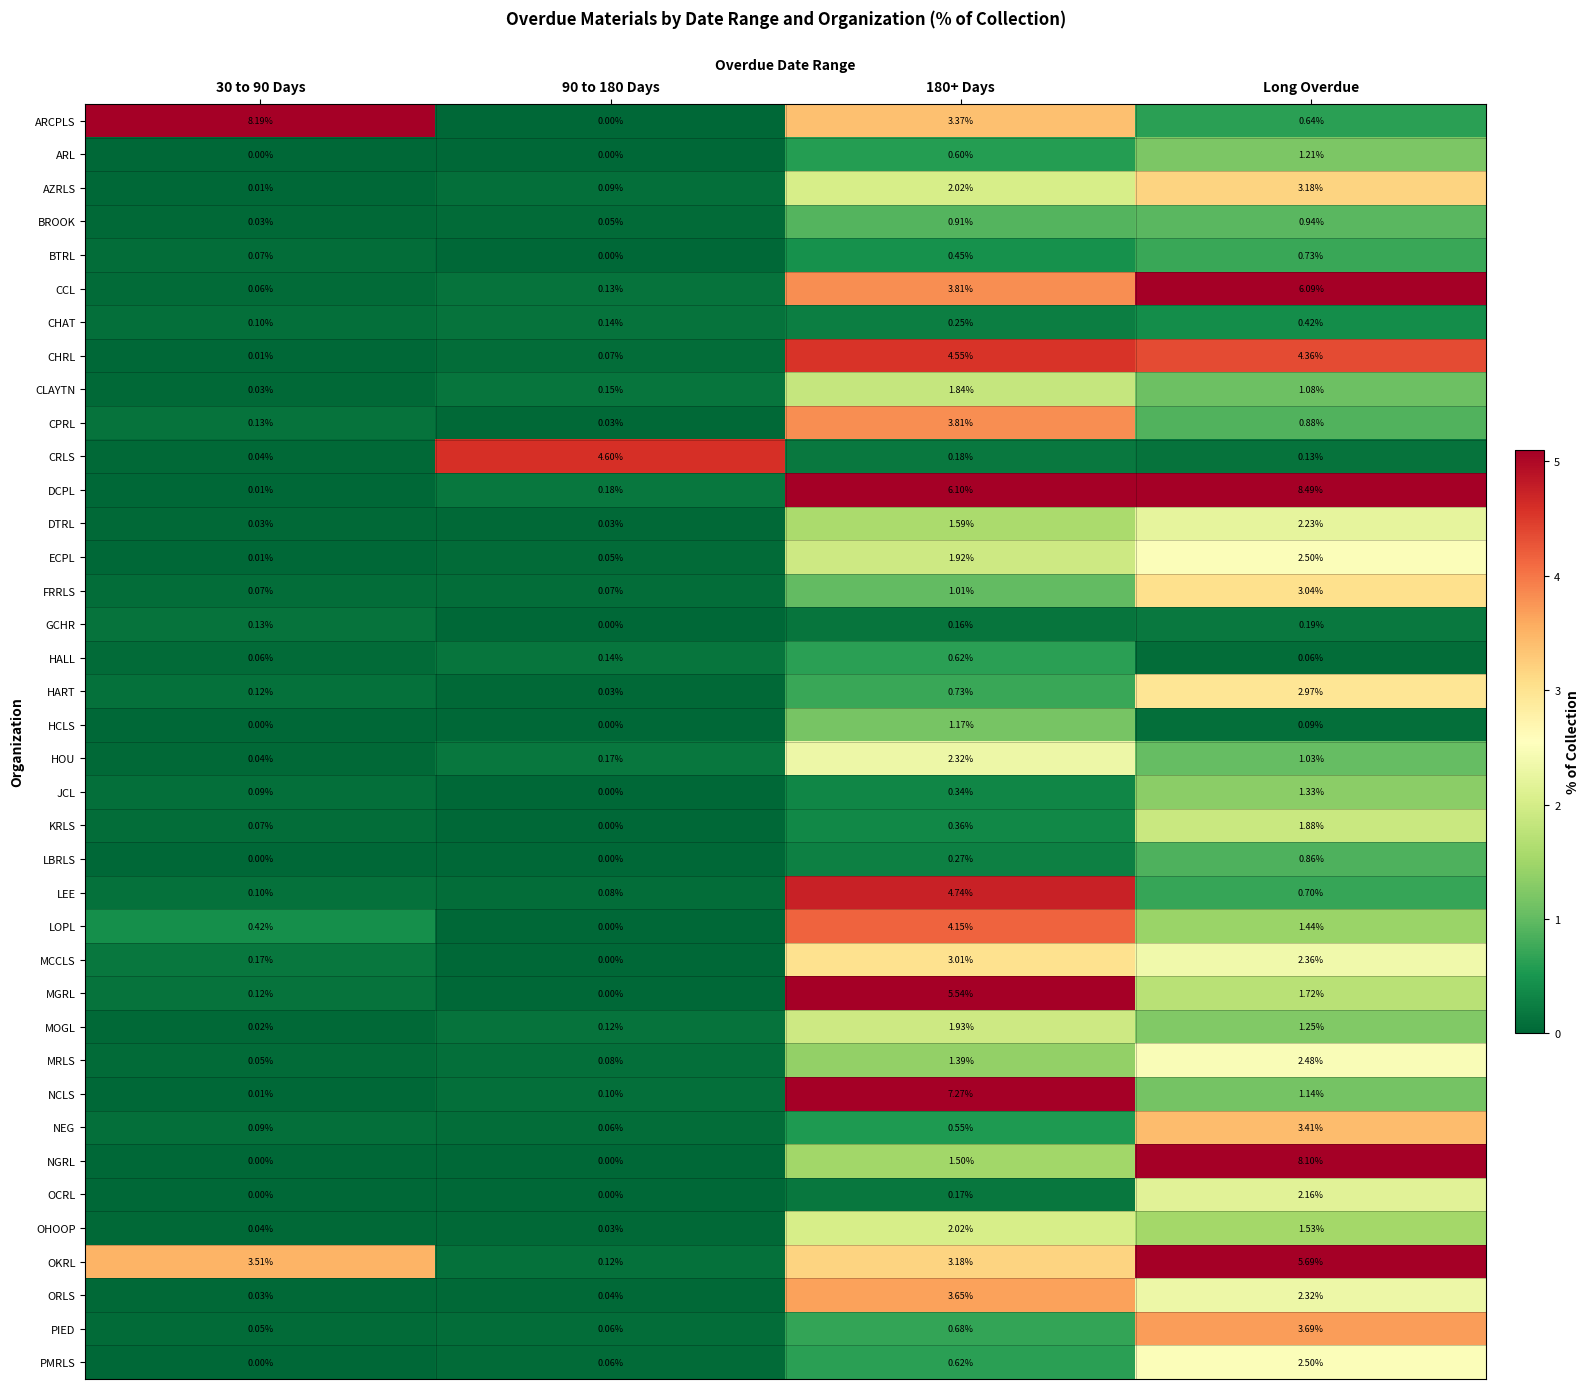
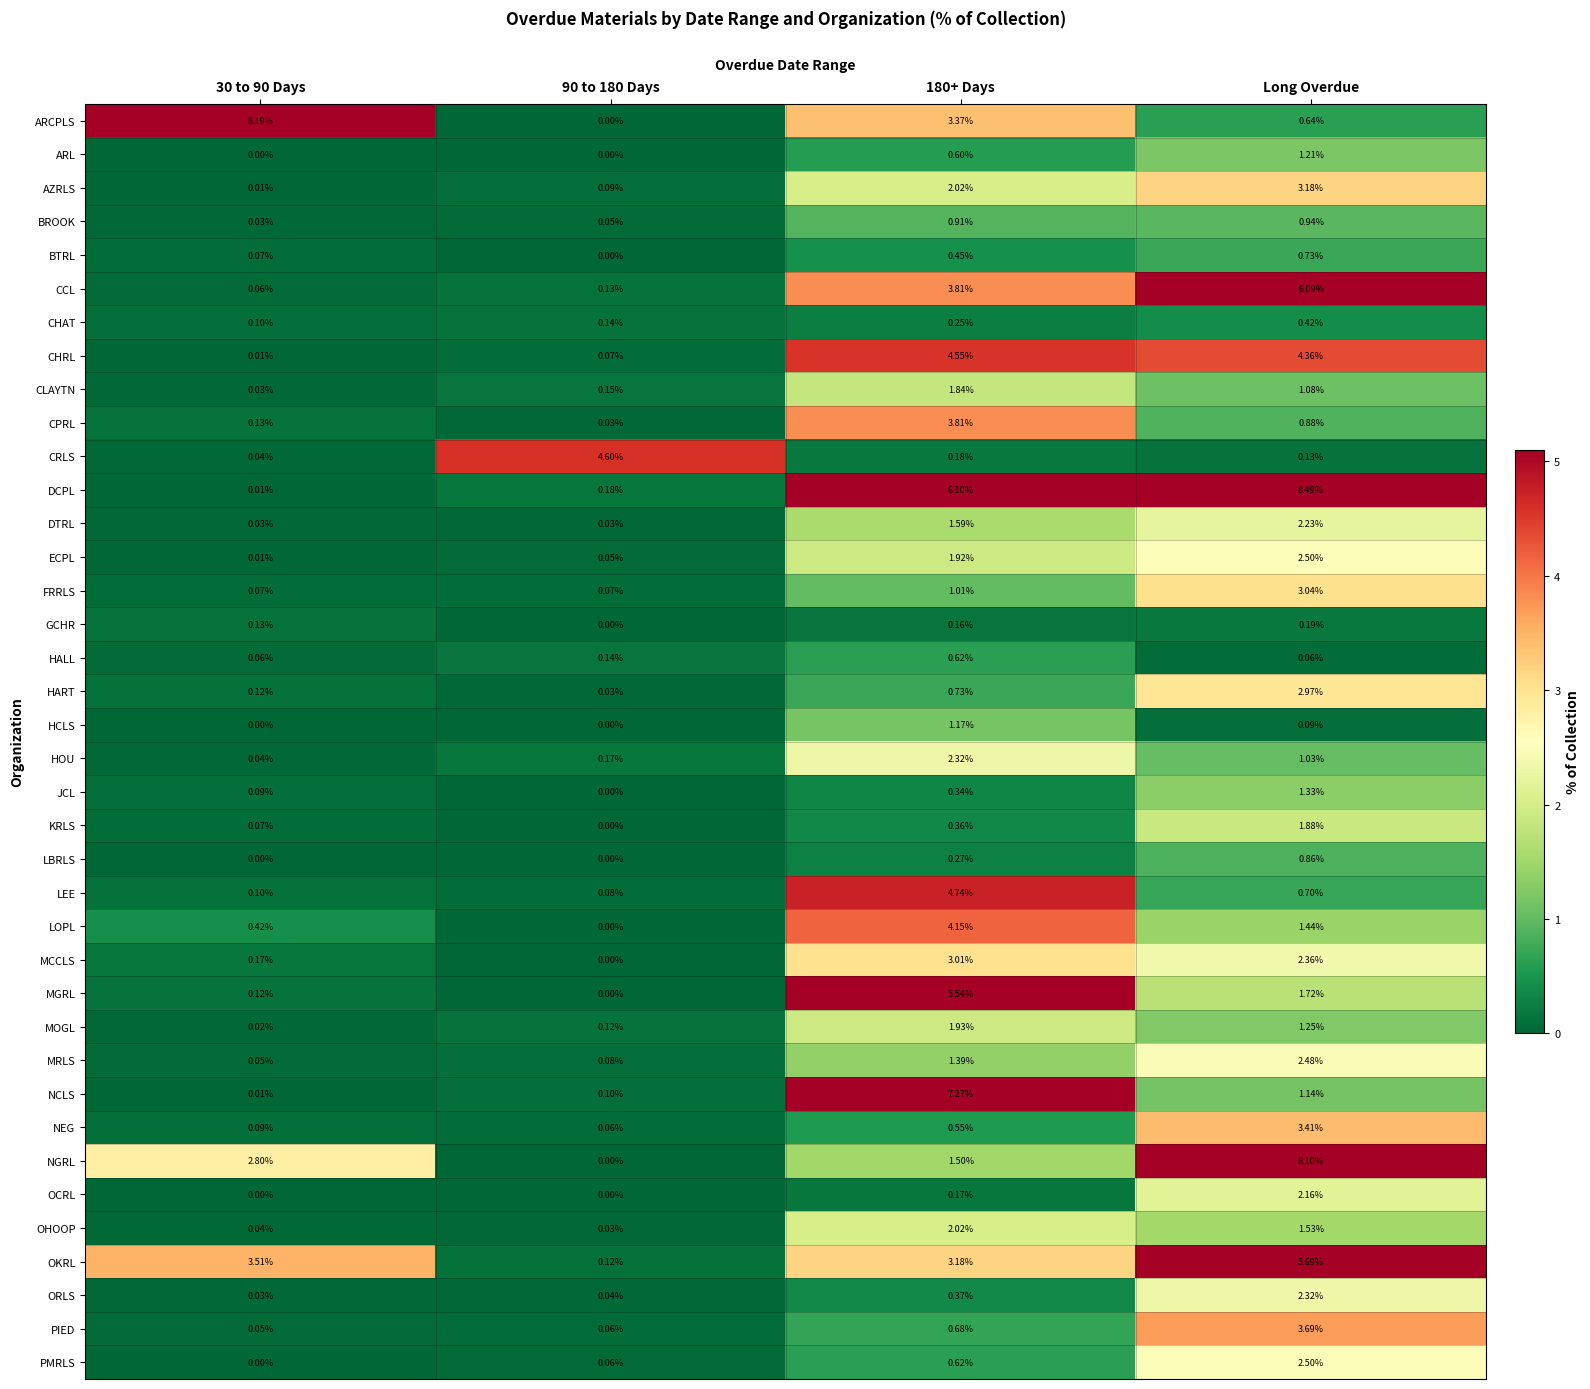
NGRL, 30 to 90 Days: 0.00% -> 2.80%
ORLS, 180+ Days: 3.65% -> 0.37%
